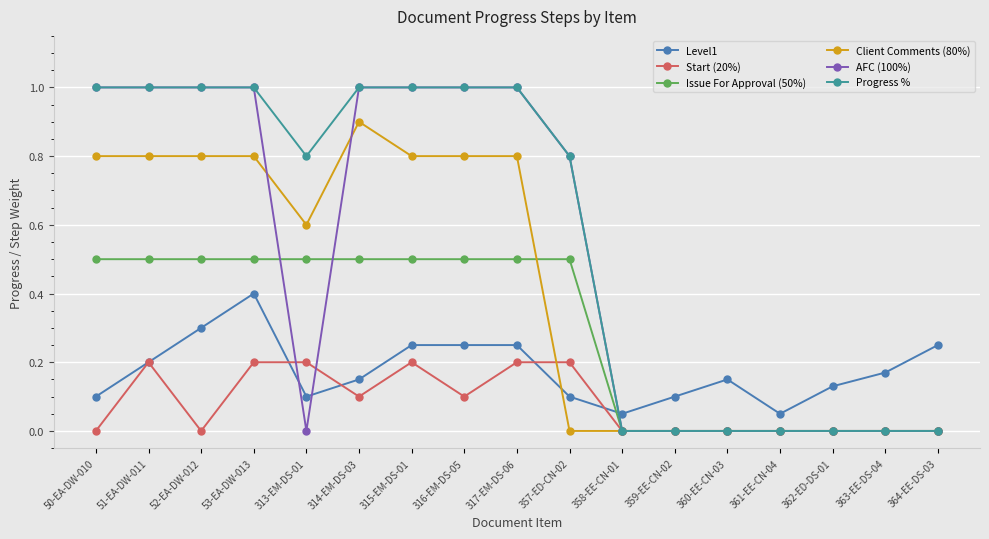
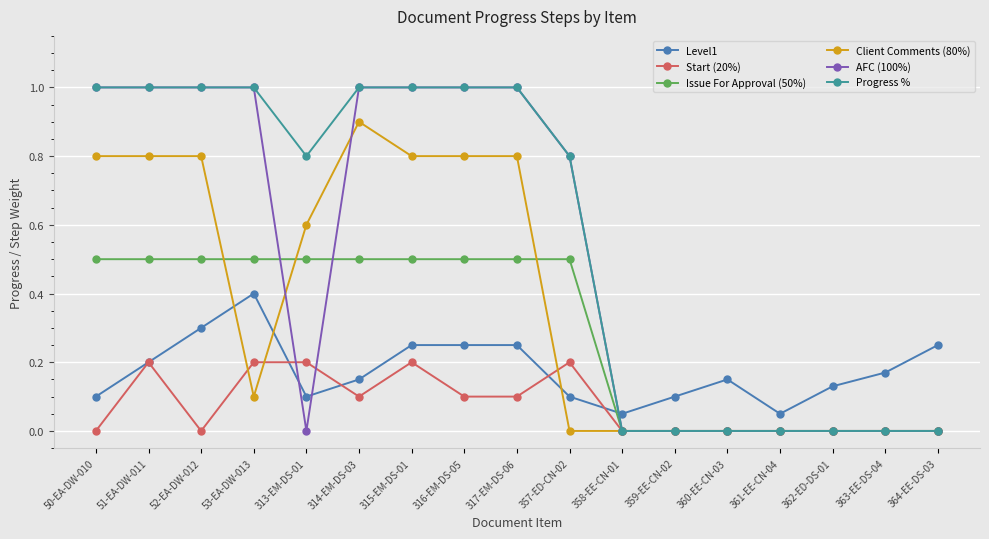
Client Comments (80%), 53-EA-DW-013: 0.8 -> 0.1
Start (20%), 317-EM-DS-06: 0.2 -> 0.1
